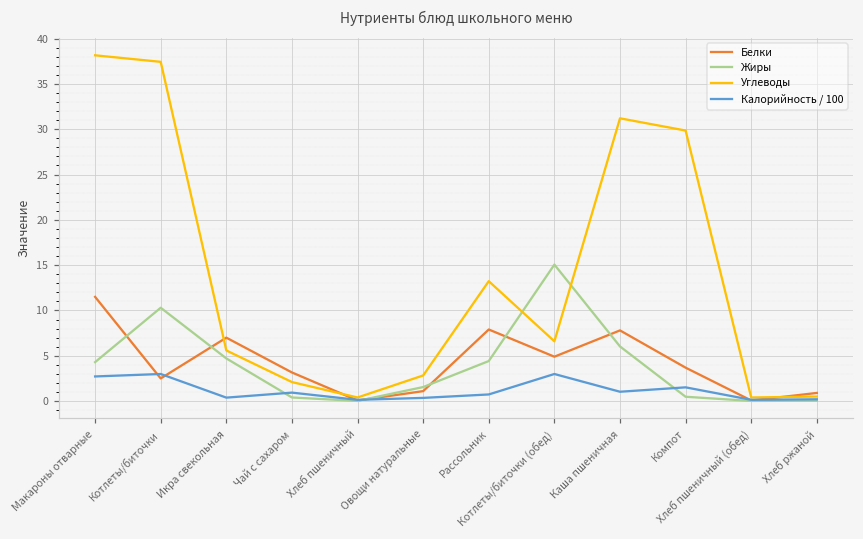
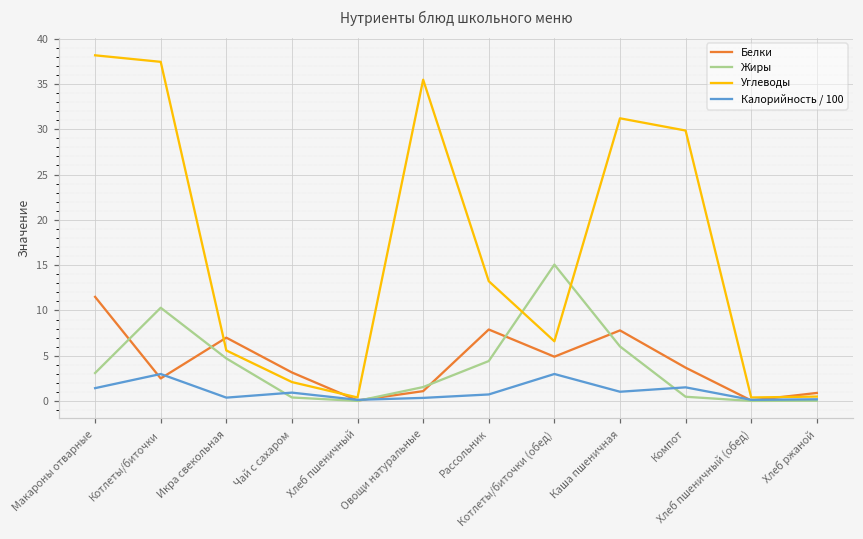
Жиры, Макароны отварные: 4 -> 3
Калорийность / 100, Макароны отварные: 3 -> 1
Углеводы, Овощи натуральные: 3 -> 35
